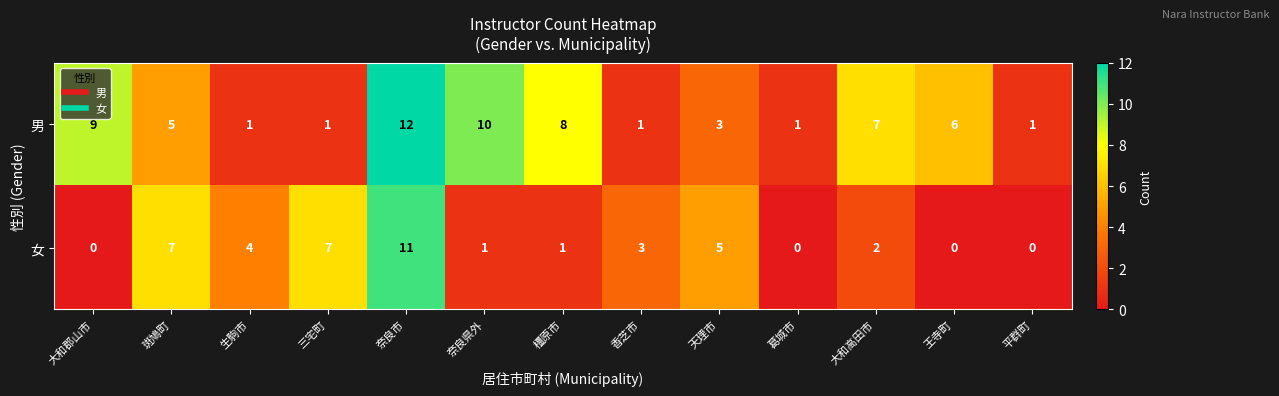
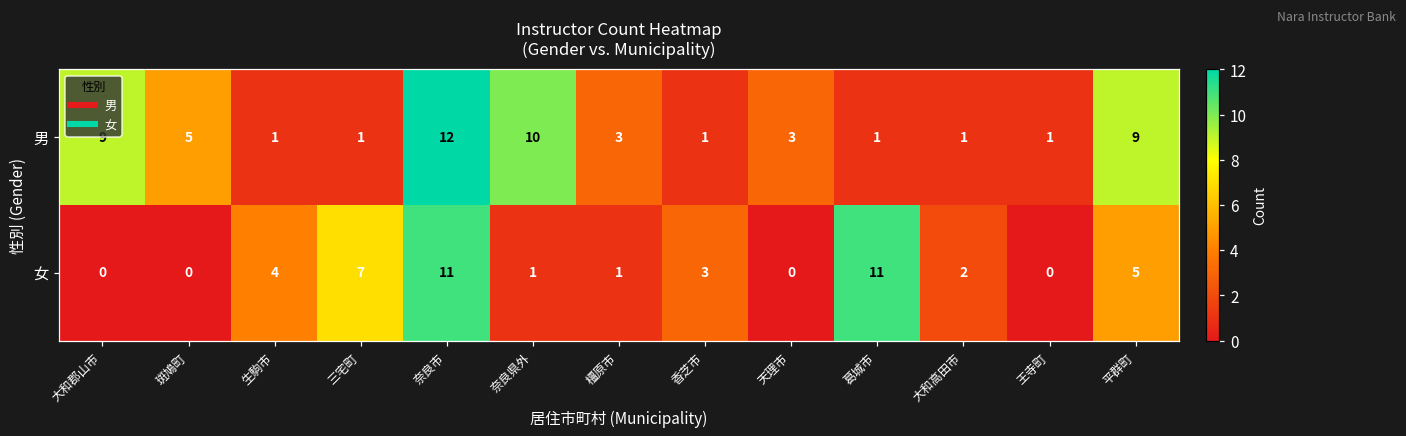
男, 橿原市: 8 -> 3
男, 大和高田市: 7 -> 1
男, 王寺町: 6 -> 1
男, 平群町: 1 -> 9
女, 斑鳩町: 7 -> 0
女, 天理市: 5 -> 0
女, 葛城市: 0 -> 11
女, 平群町: 0 -> 5
